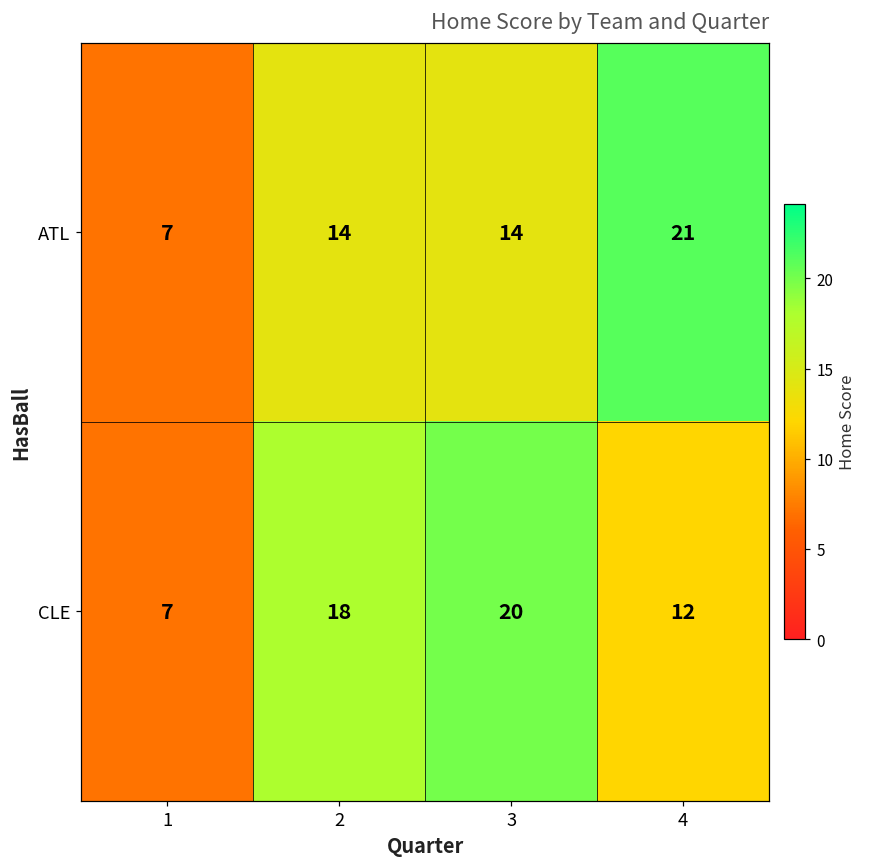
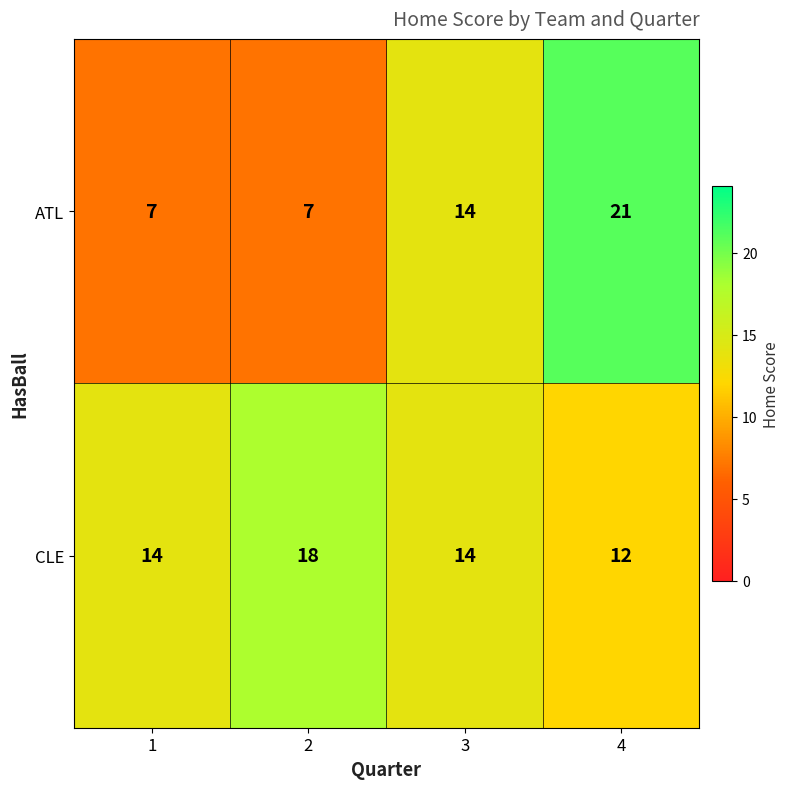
ATL, 2: 14 -> 7
CLE, 1: 7 -> 14
CLE, 3: 20 -> 14
